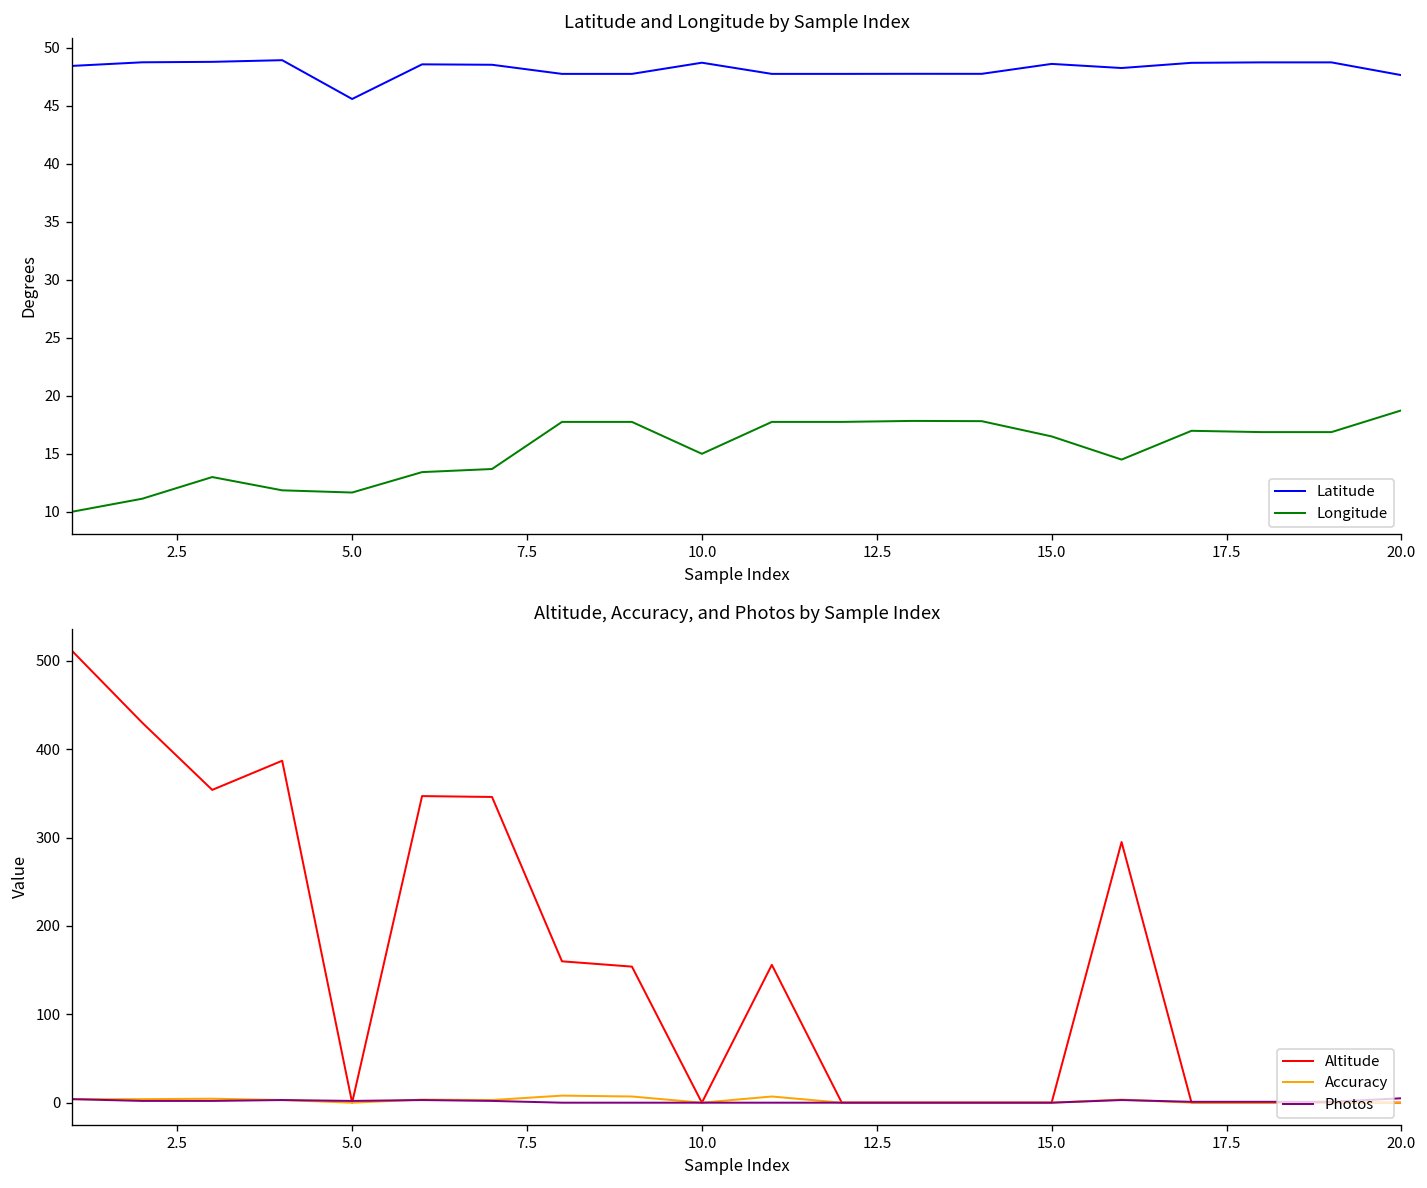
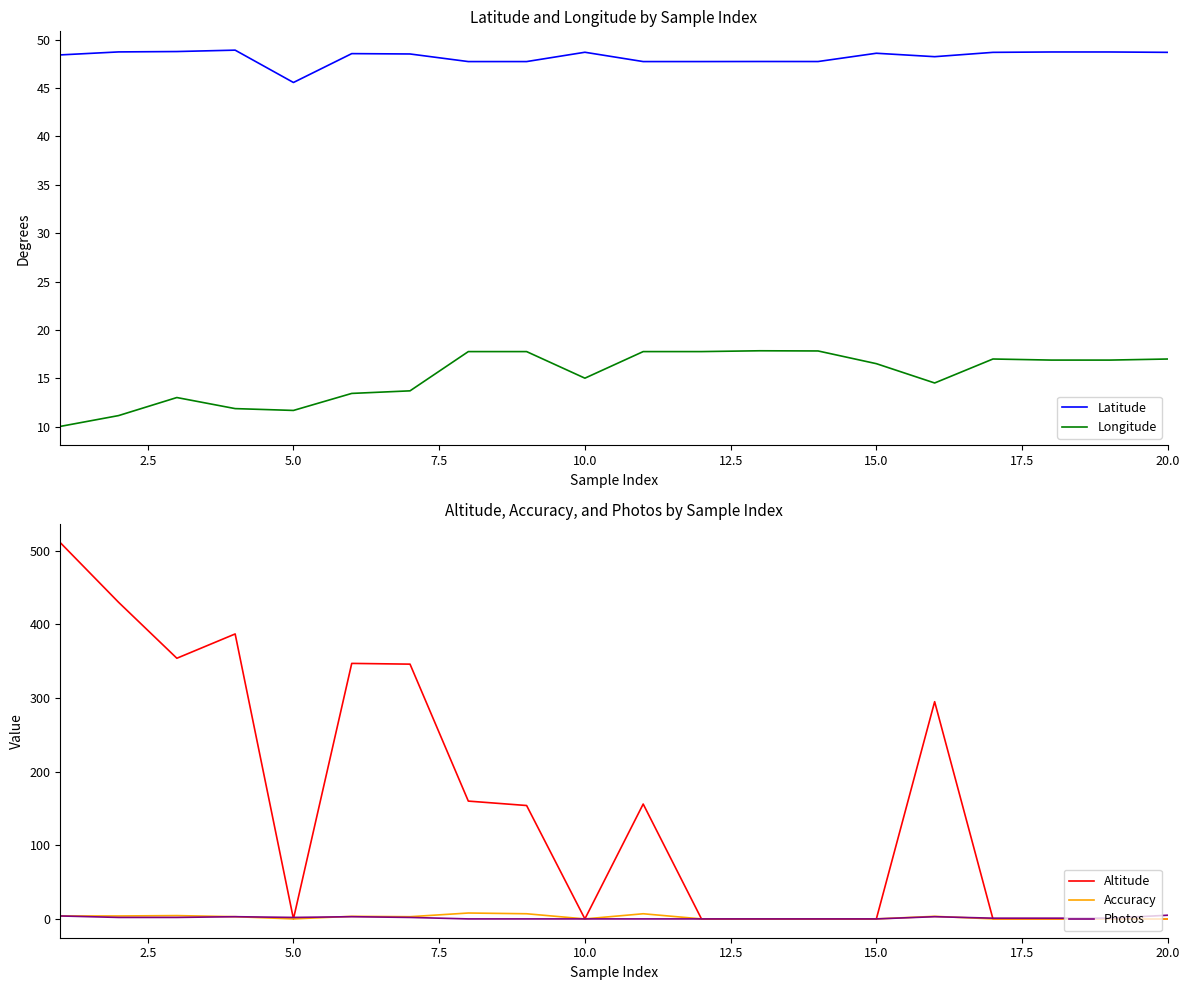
Latitude and Longitude by Sample Index, Latitude, 20.0: 48 -> 49
Latitude and Longitude by Sample Index, Longitude, 20.0: 19 -> 17
